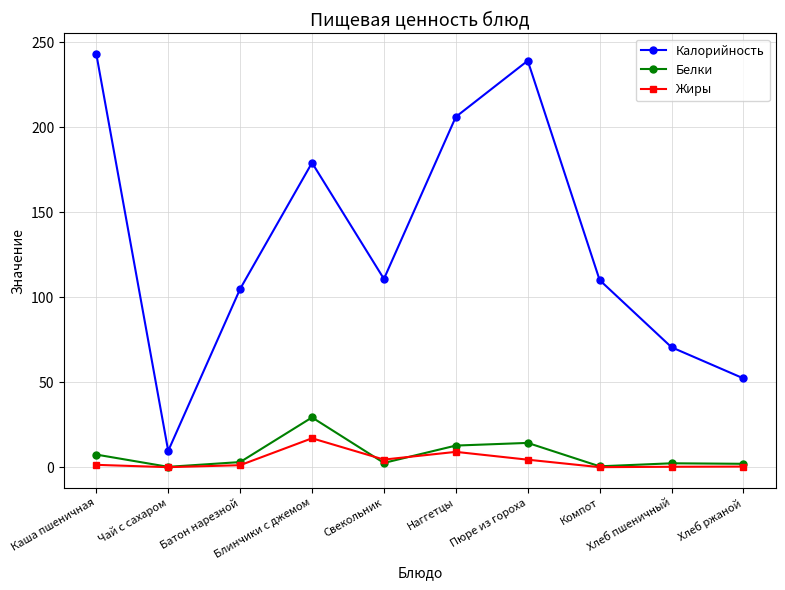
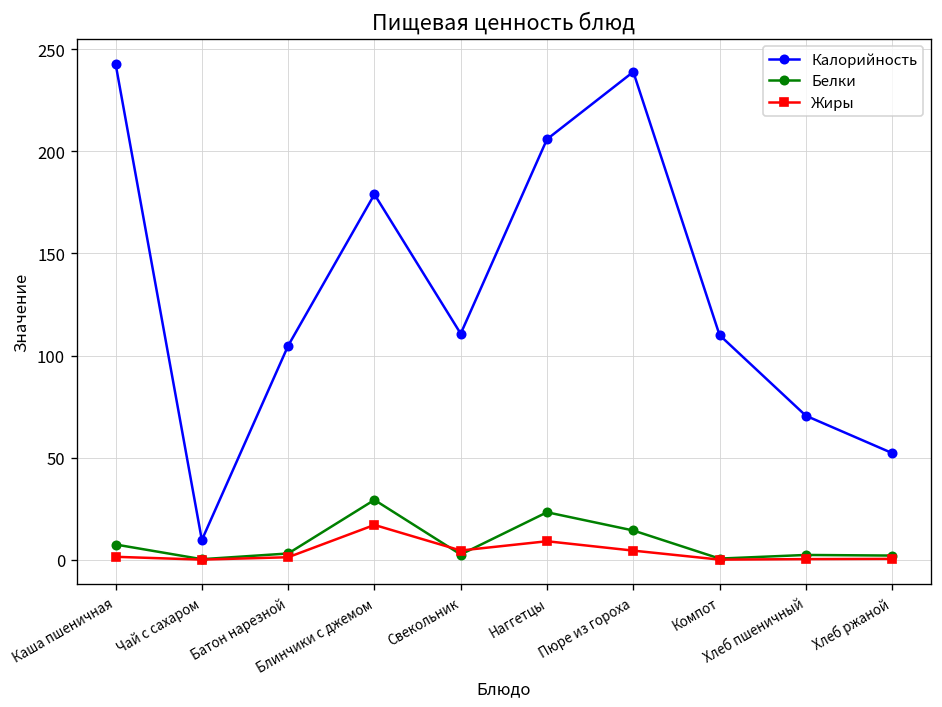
Белки, Наггетцы: 13 -> 23
